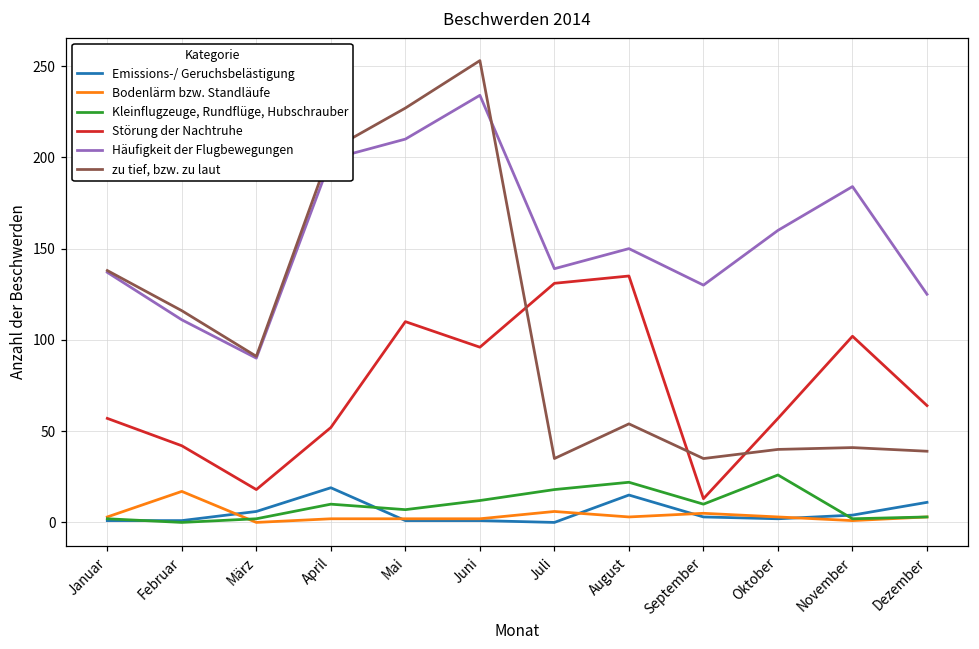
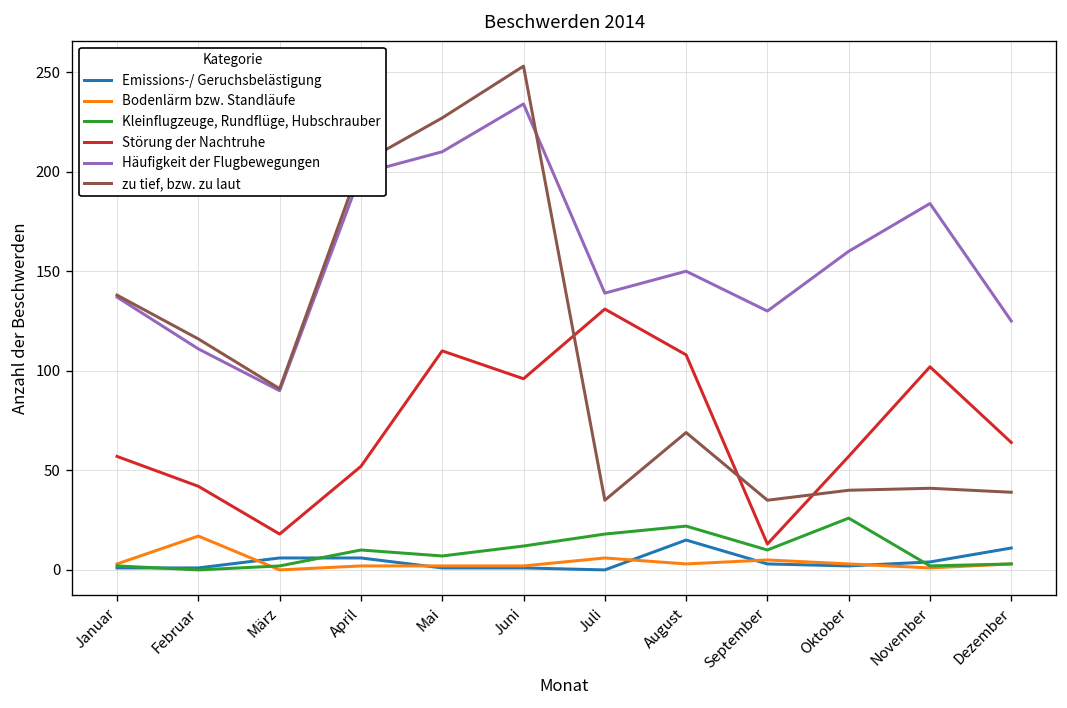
Emissions-/ Geruchsbelästigung, April: 19 -> 6
Störung der Nachtruhe, August: 135 -> 108
zu tief, bzw. zu laut, August: 54 -> 69
